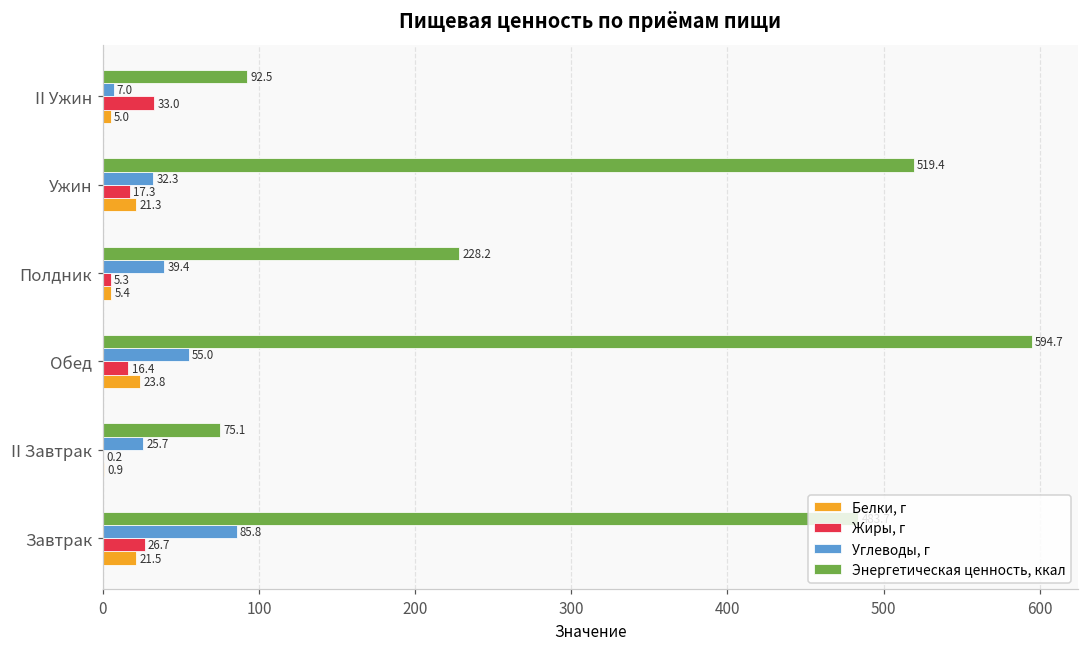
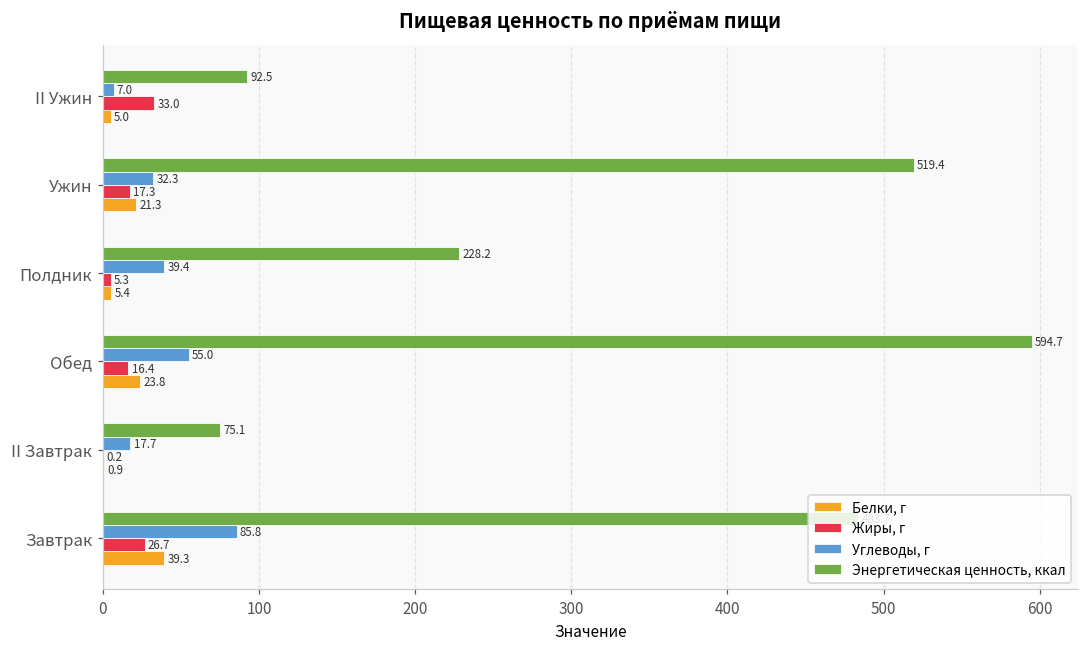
Углеводы, г, II Завтрак: 25.7 -> 17.7
Белки, г, Завтрак: 21.5 -> 39.3
